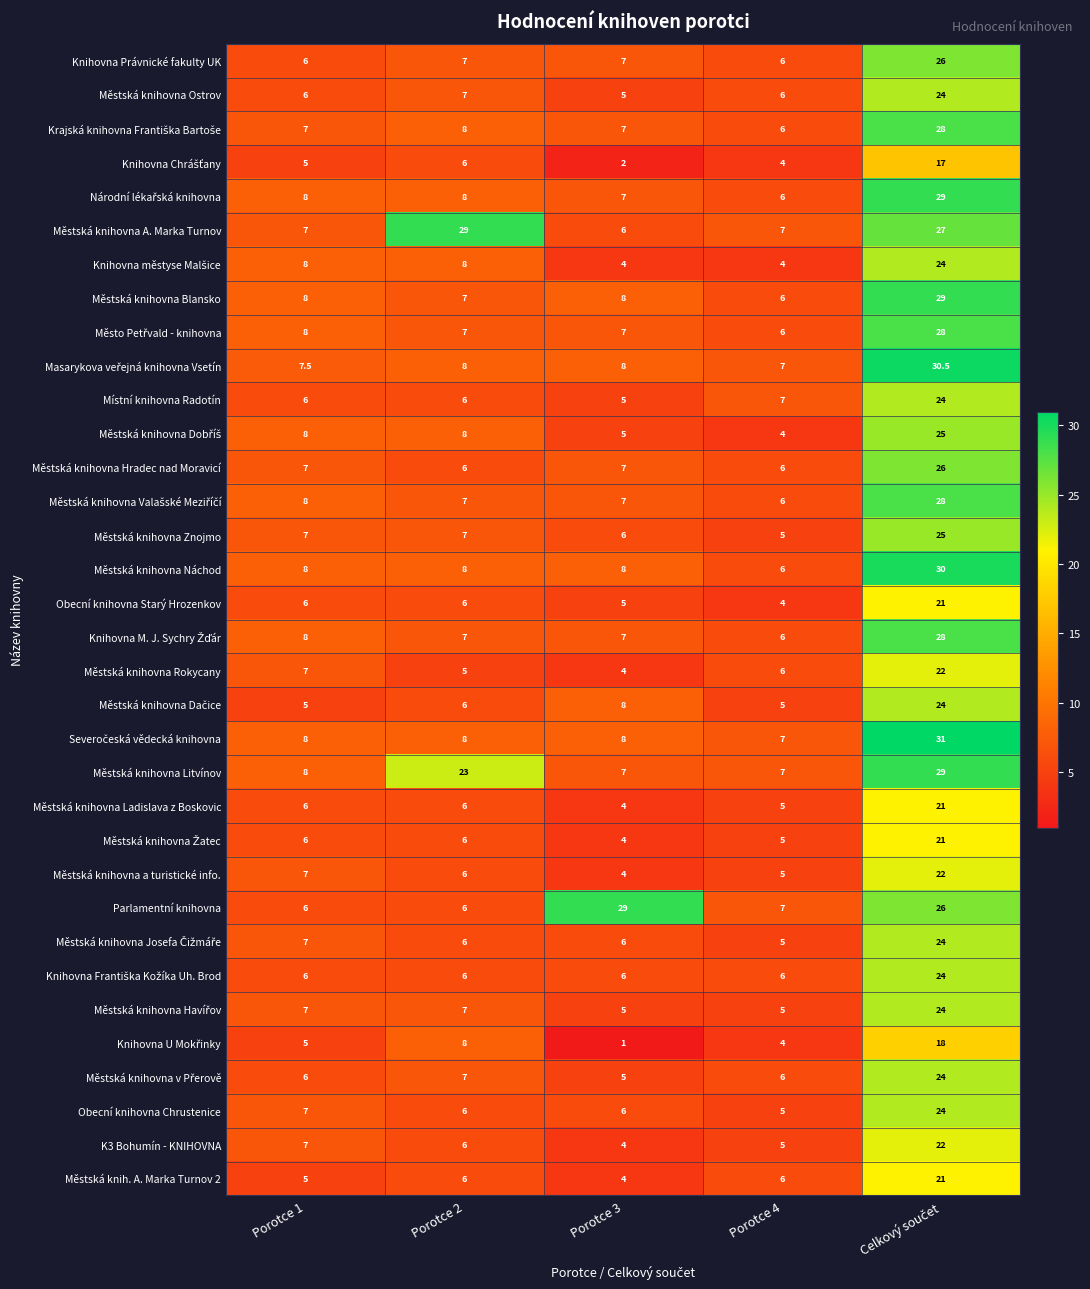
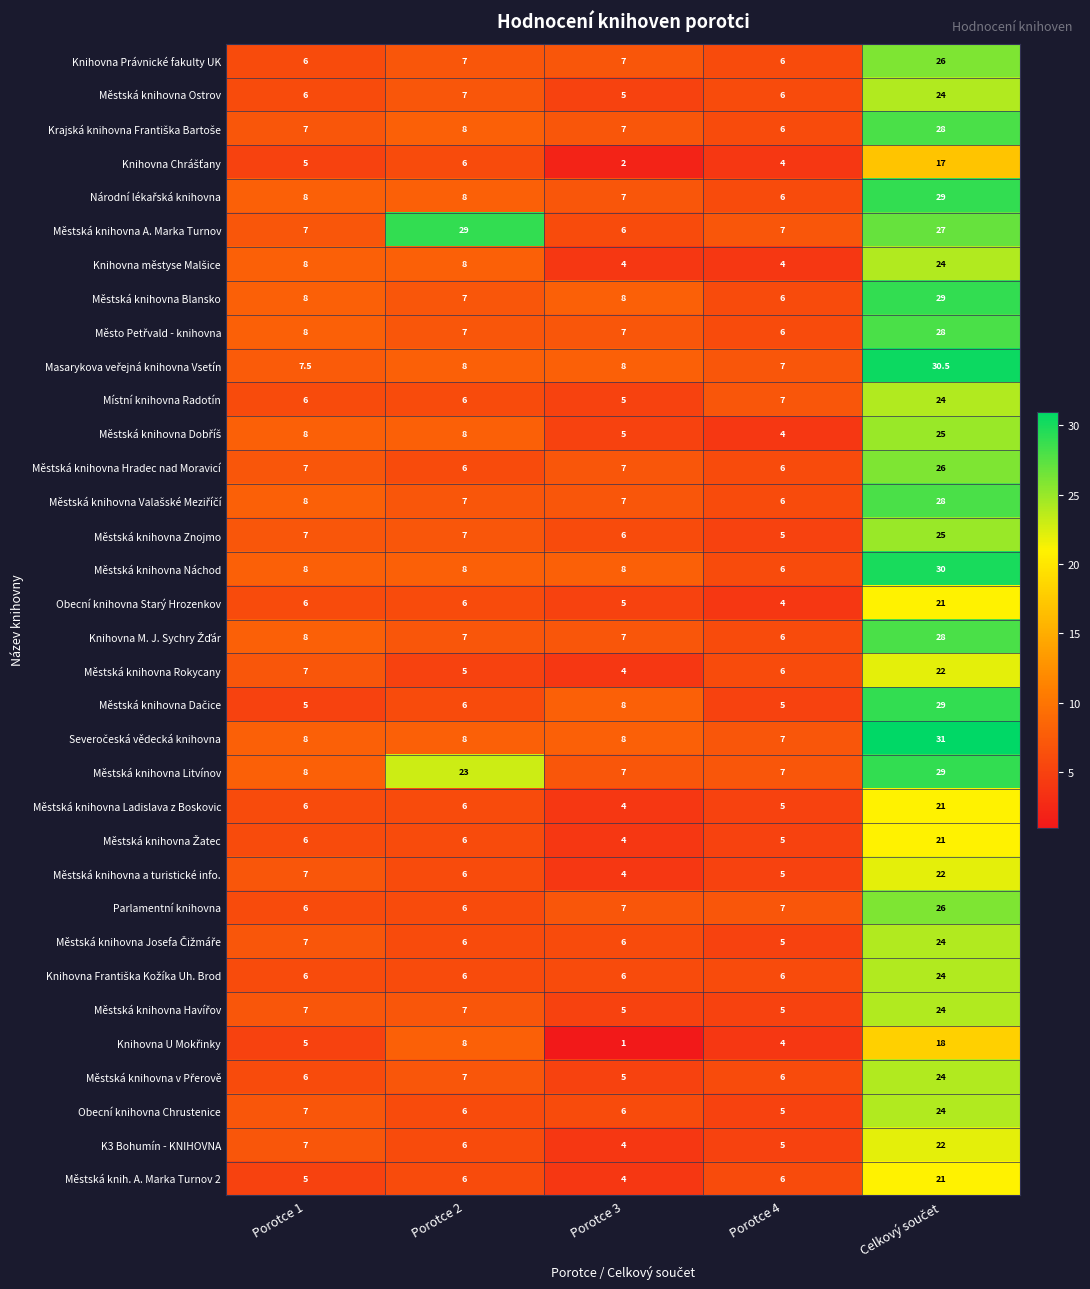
Městská knihovna Dačice, Celkový součet: 24 -> 29
Parlamentní knihovna, Porotce 3: 29 -> 7
